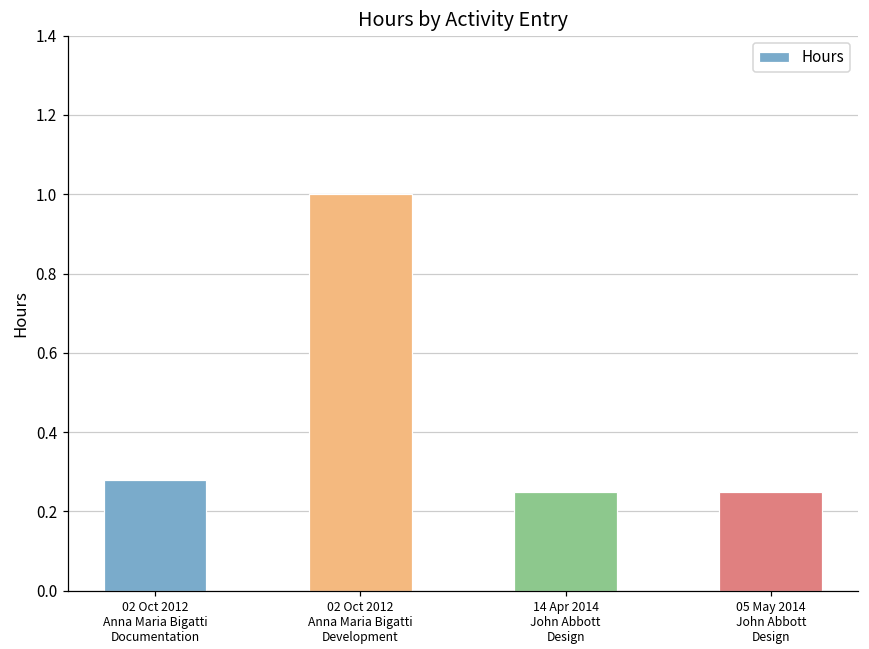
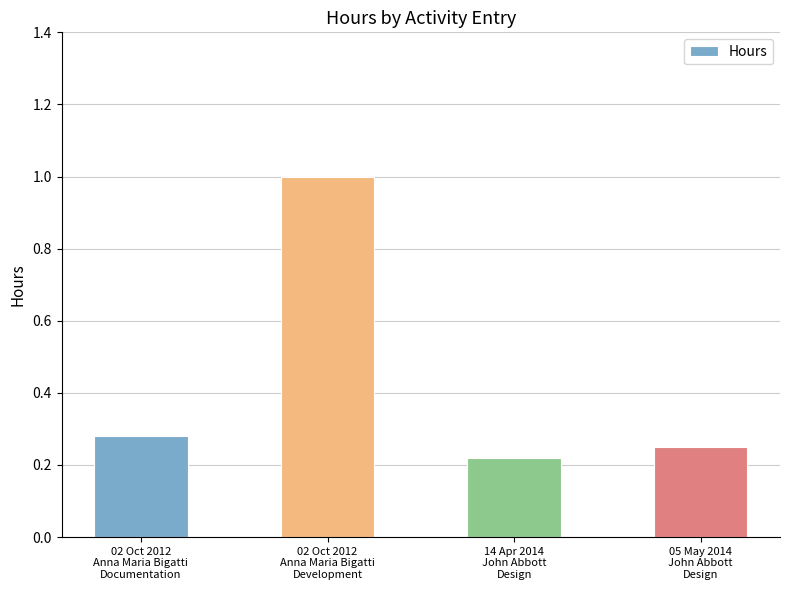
14 Apr 2014 John Abbott Design: 0.25 -> 0.22
